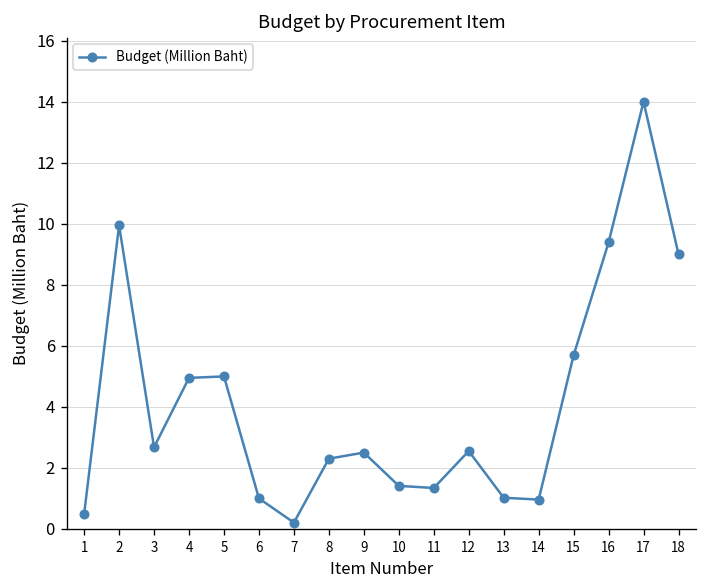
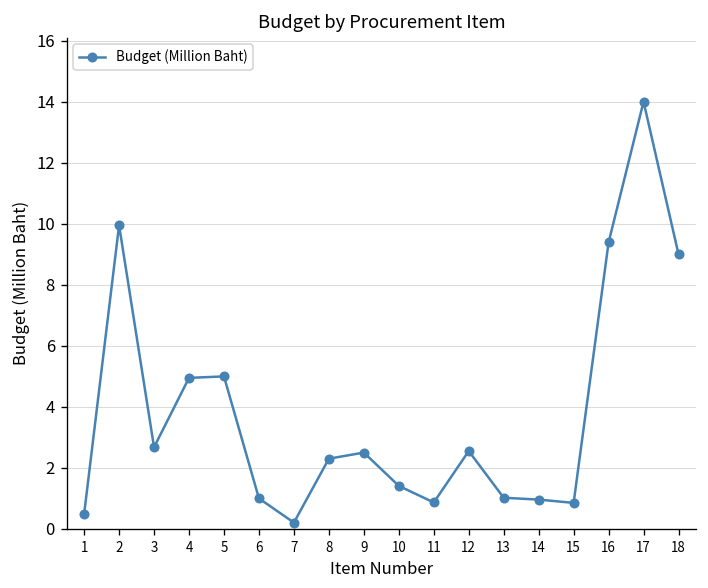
11: 1.3 -> 0.9
15: 5.7 -> 0.9
